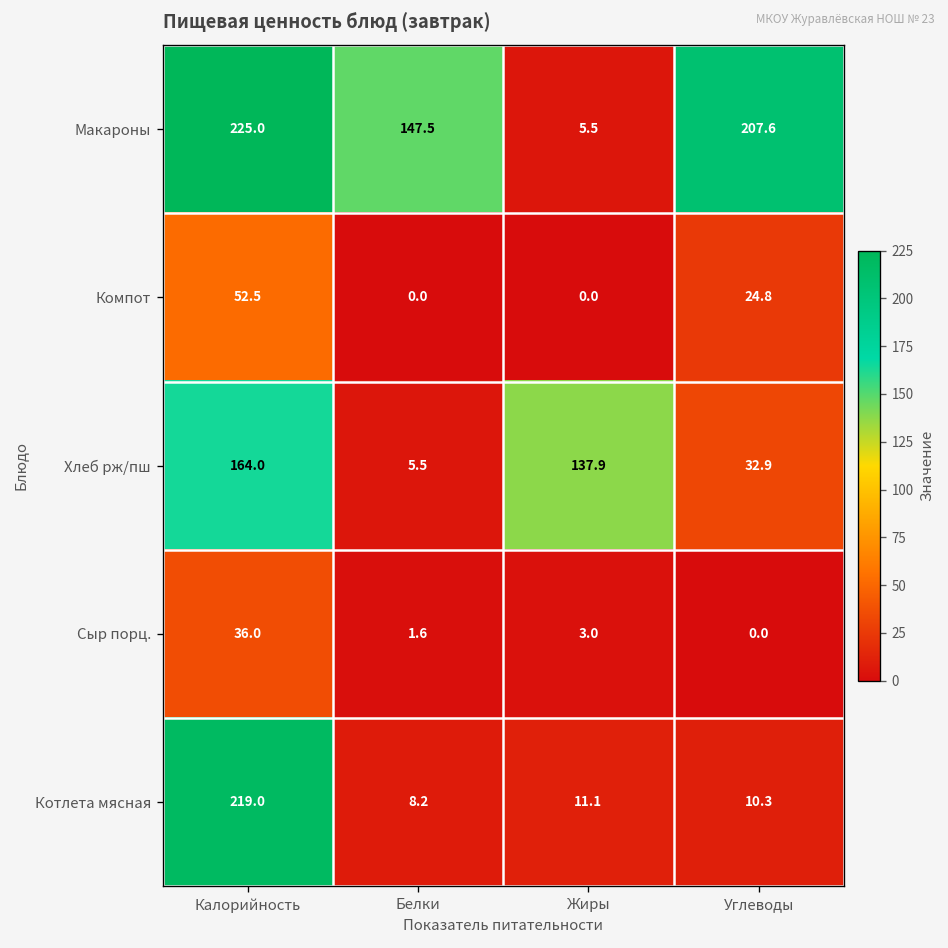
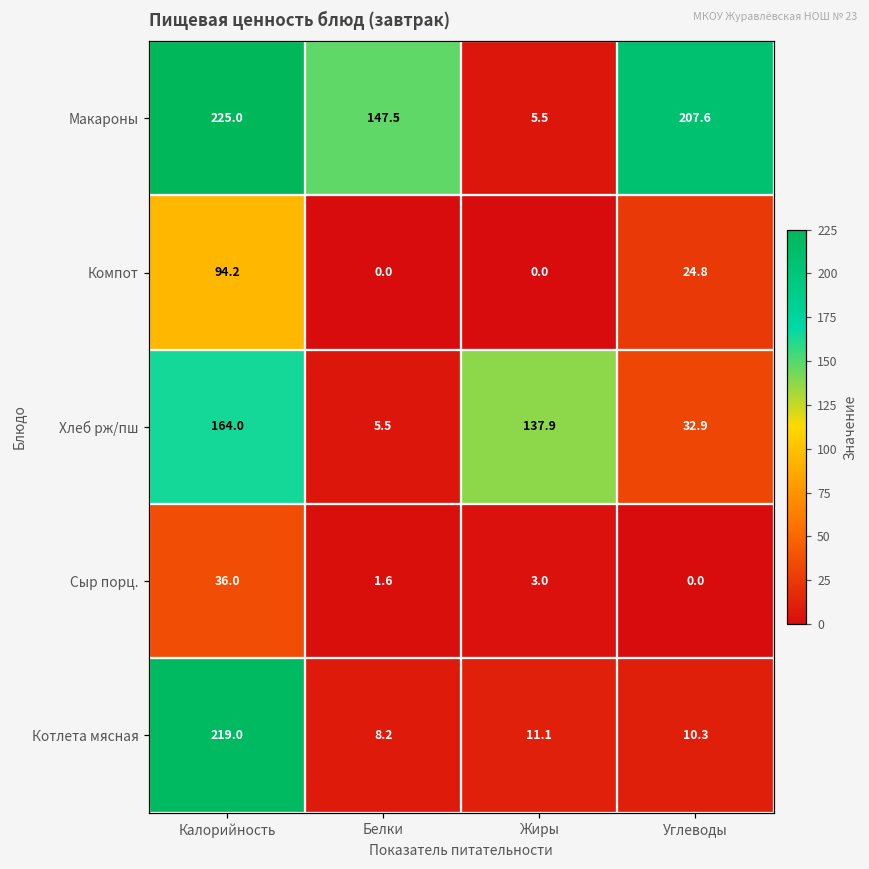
Компот, Калорийность: 52.5 -> 94.2
